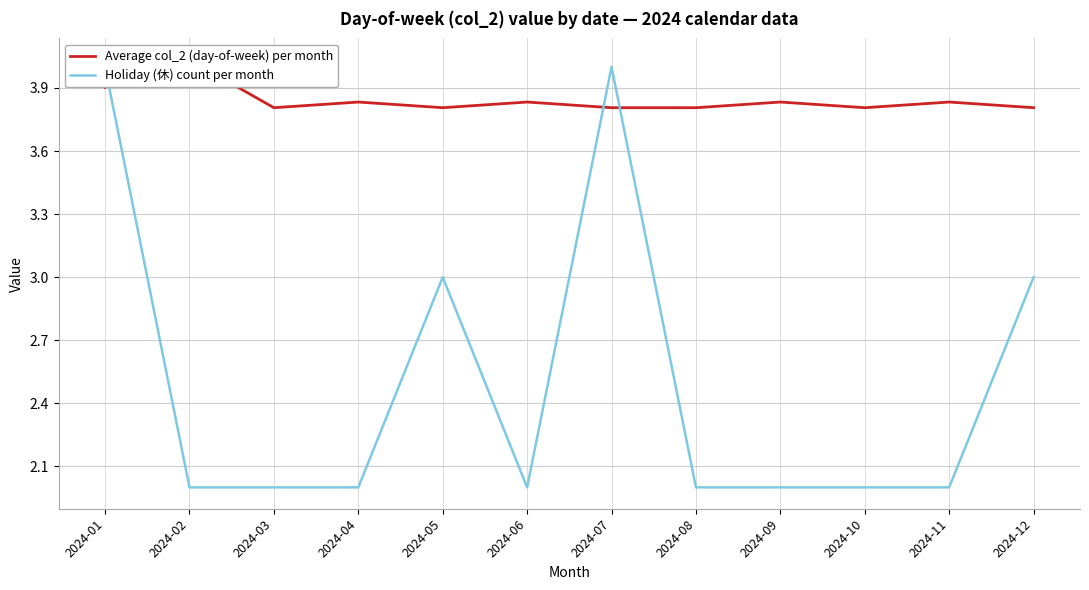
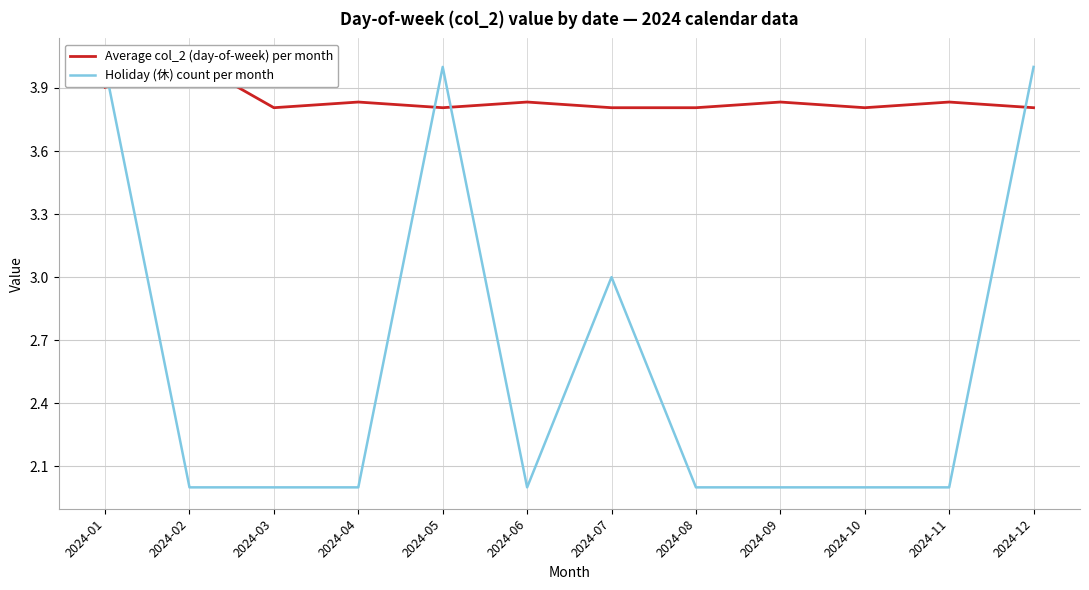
Holiday (休) count per month, 2024-05: 3 -> 4
Holiday (休) count per month, 2024-07: 4 -> 3
Holiday (休) count per month, 2024-12: 3 -> 4
